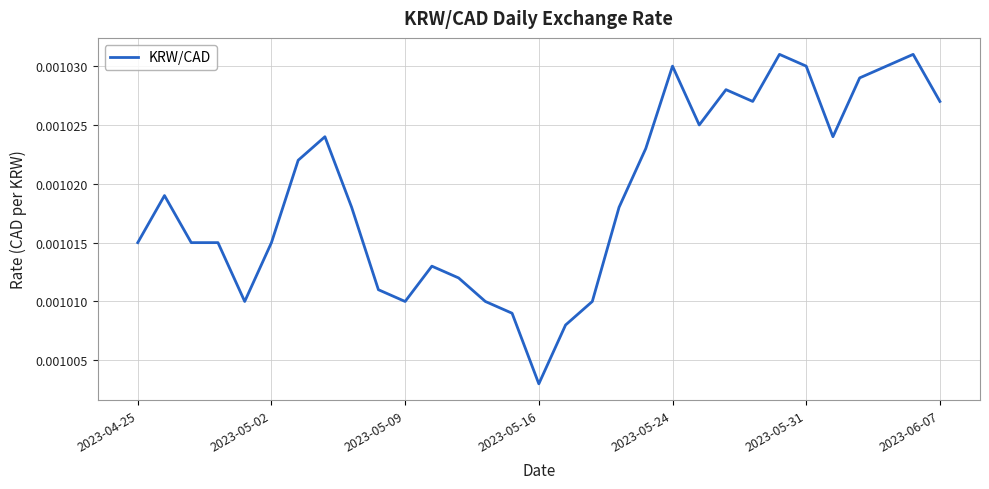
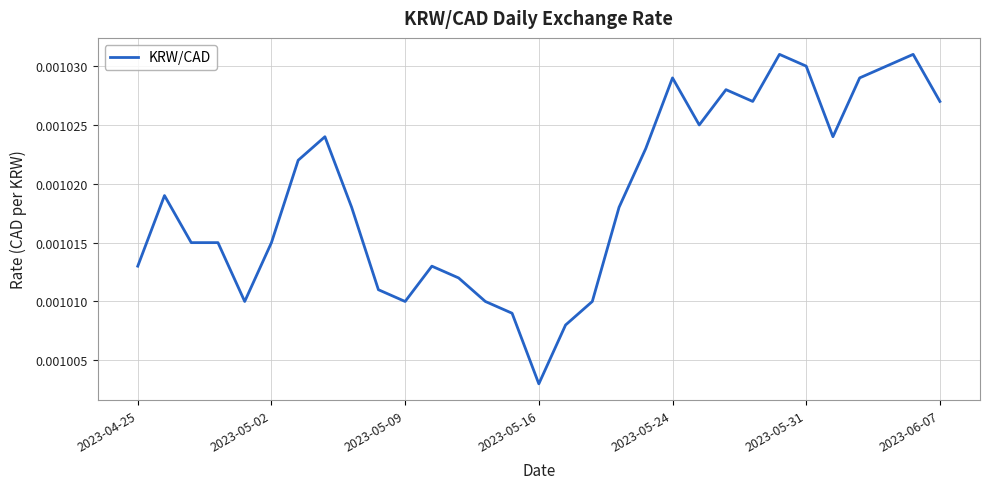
2023-04-25: 0.001015 -> 0.001013
2023-05-24: 0.001030 -> 0.001029
